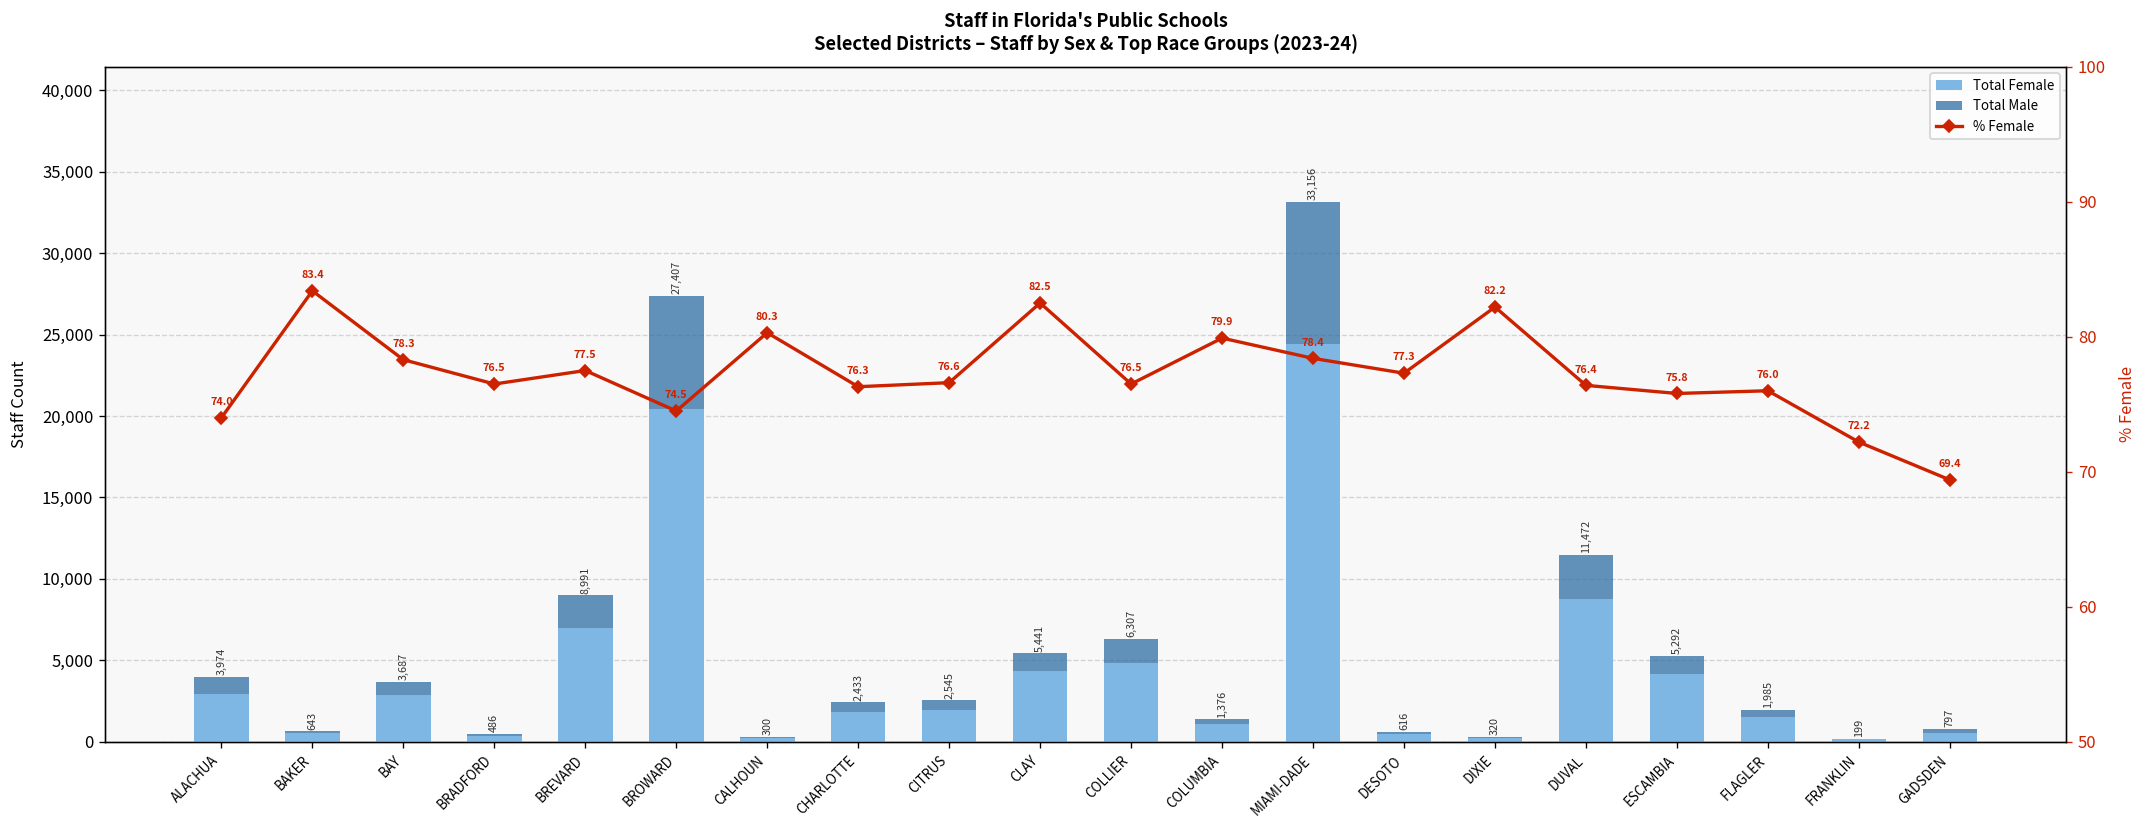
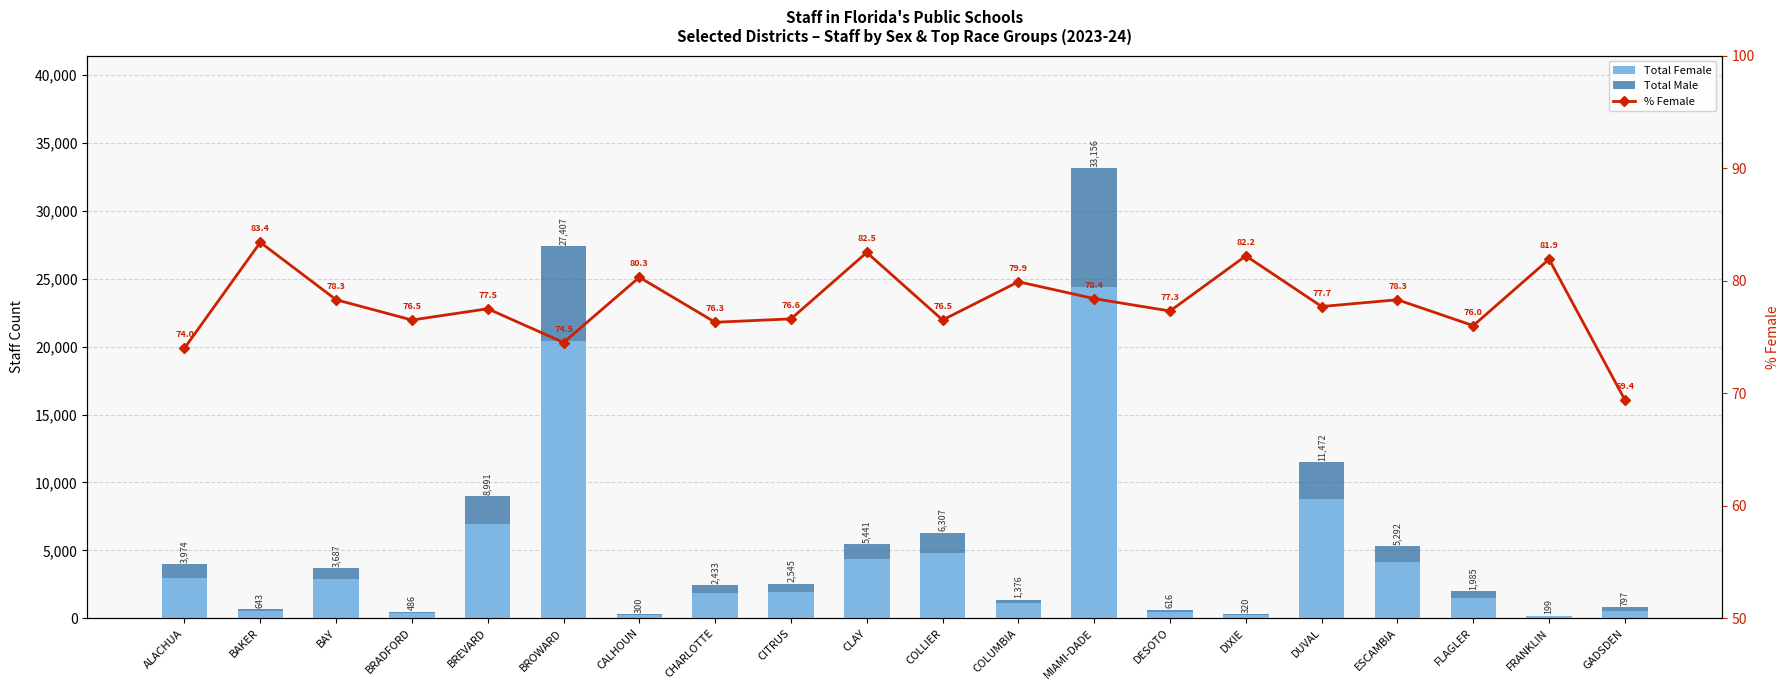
% Female, DUVAL: 76.4 -> 77.7
% Female, ESCAMBIA: 75.8 -> 78.3
% Female, FRANKLIN: 72.2 -> 81.9
